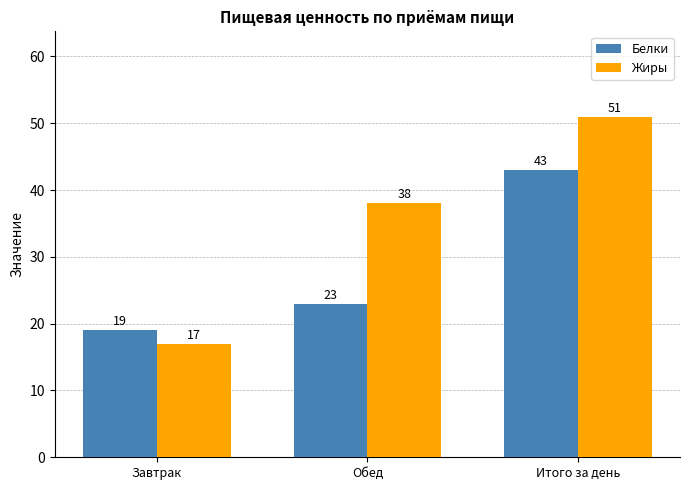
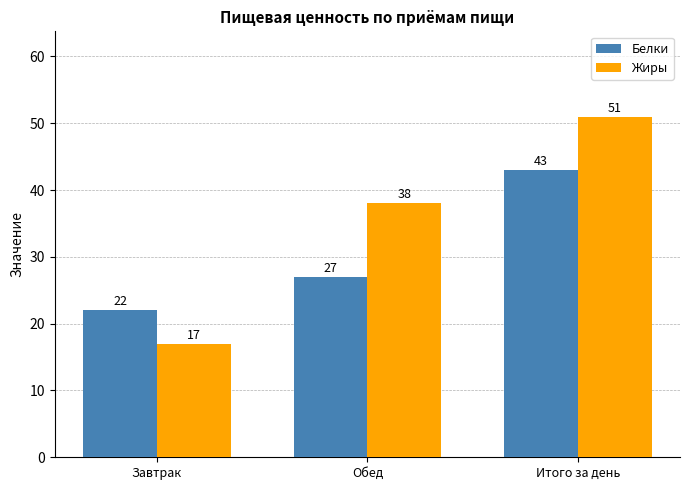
Белки, Завтрак: 19 -> 22
Белки, Обед: 23 -> 27
